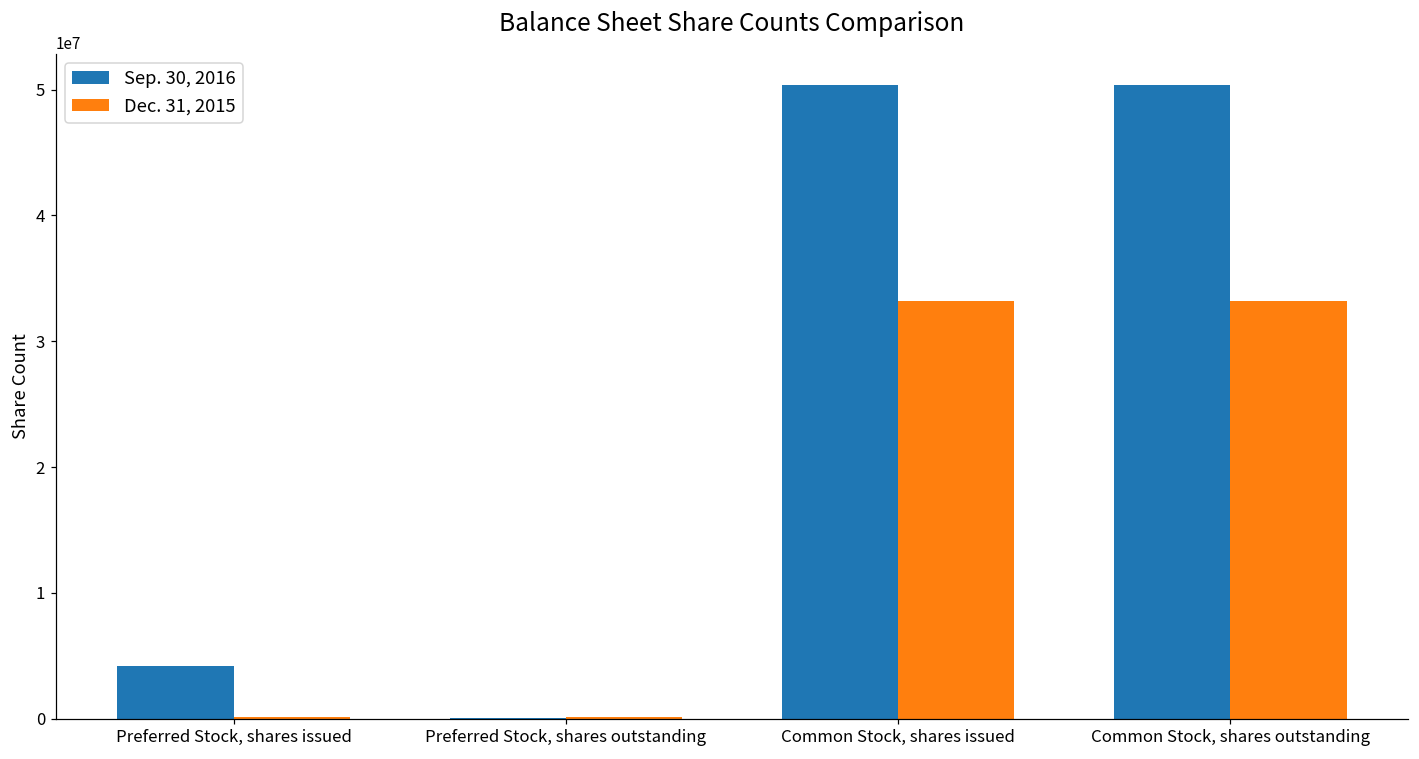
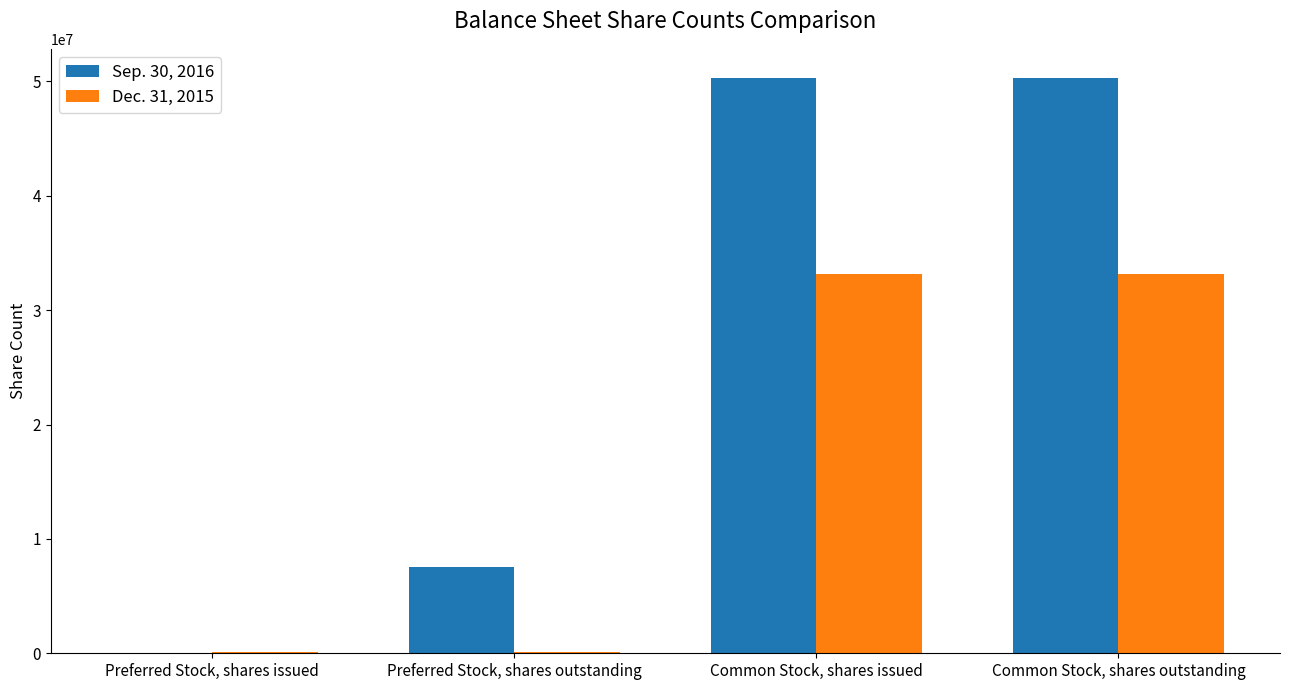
Sep. 30, 2016, Preferred Stock, shares issued: 4100000 -> 0
Sep. 30, 2016, Preferred Stock, shares outstanding: 0 -> 7600000
